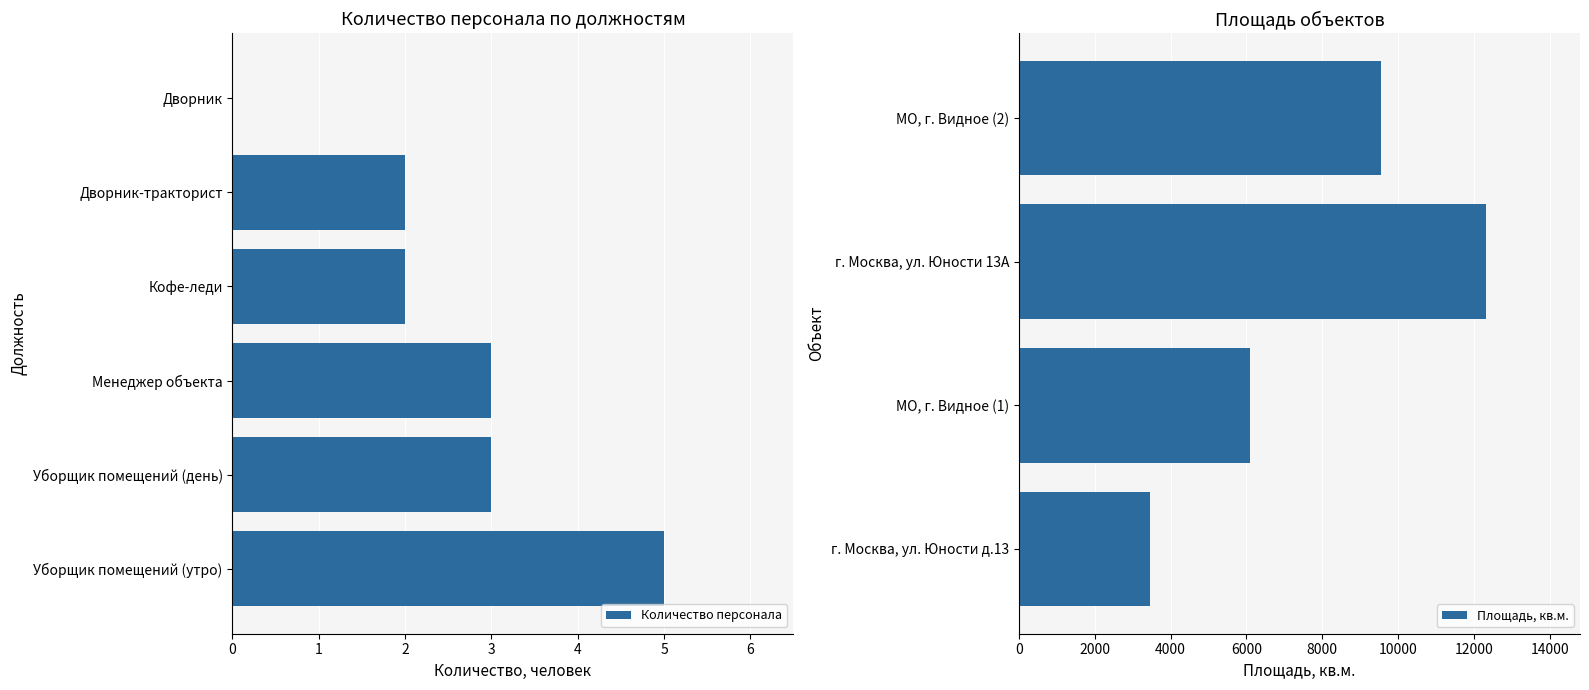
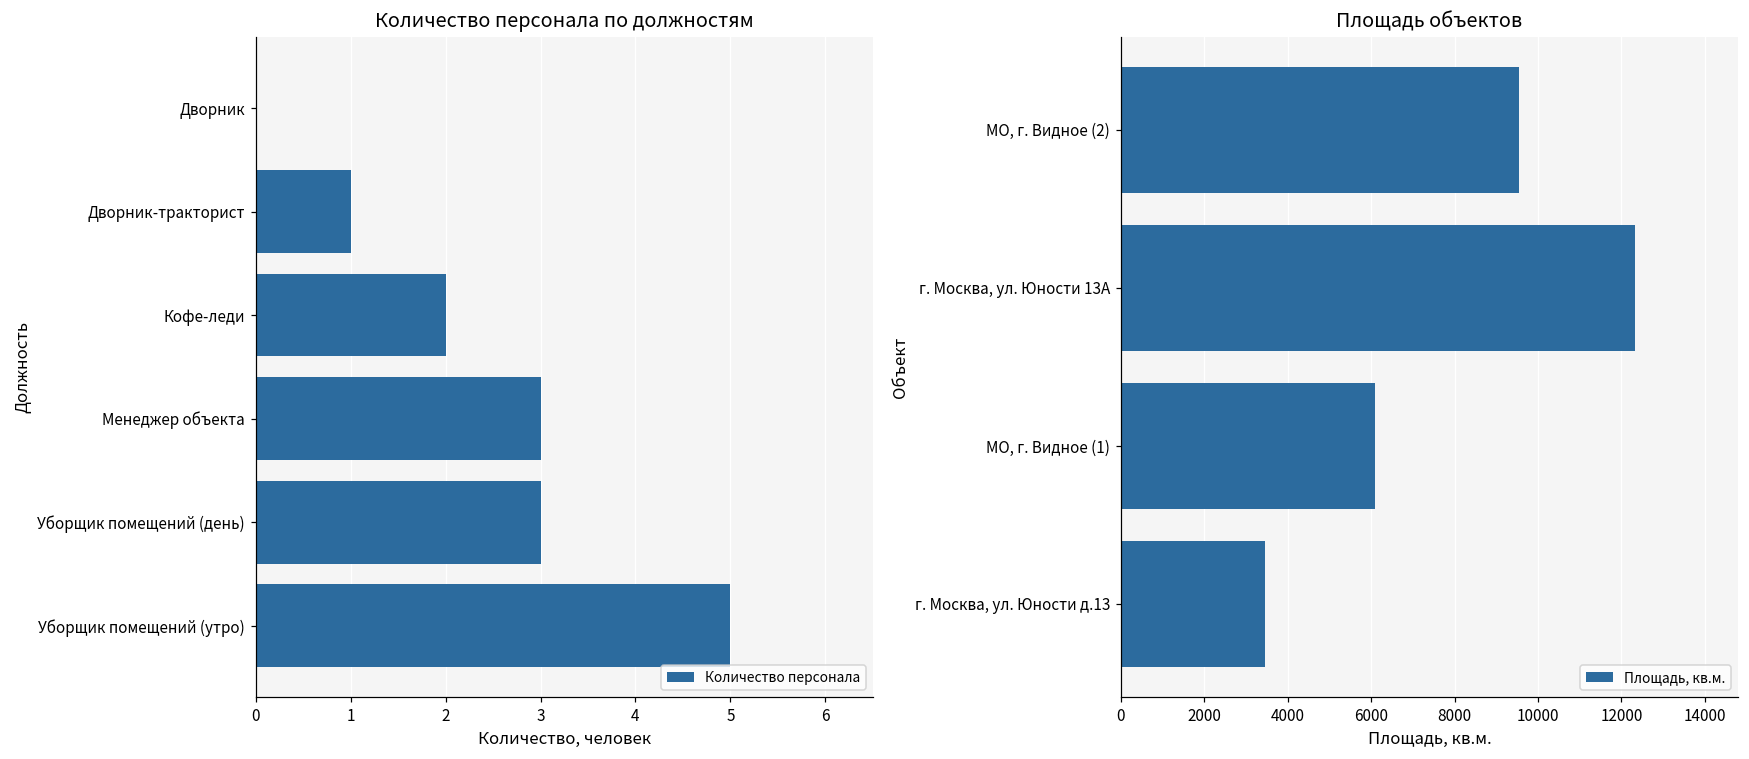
Количество персонала по должностям, Дворник-тракторист: 2 -> 1
